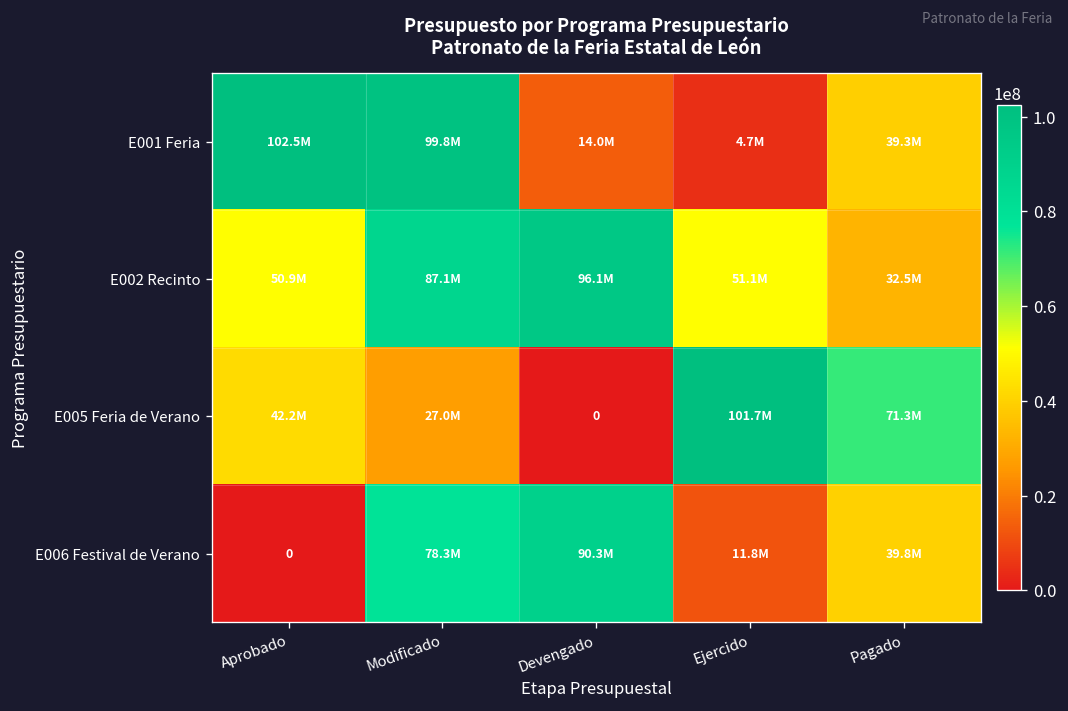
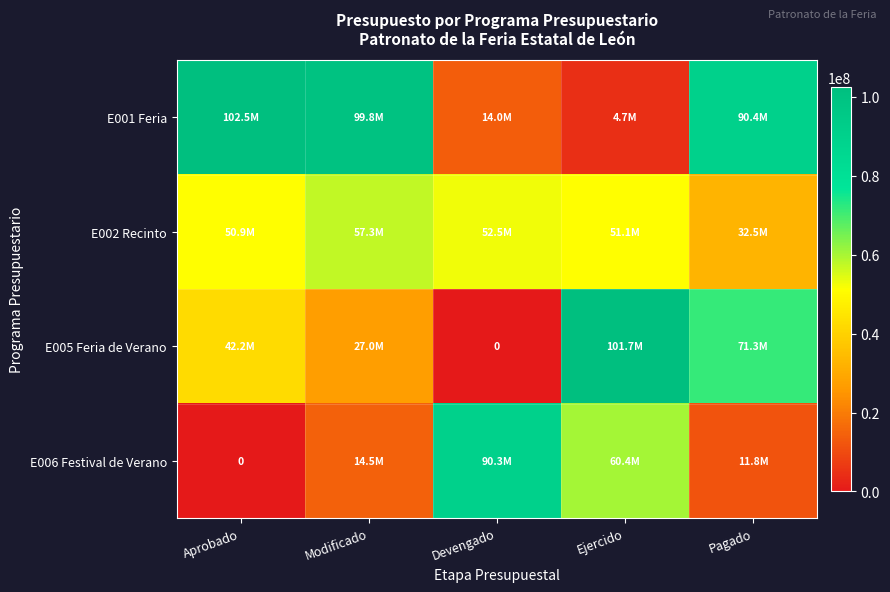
E001 Feria, Pagado: 39.3M -> 90.4M
E002 Recinto, Modificado: 87.1M -> 57.3M
E002 Recinto, Devengado: 96.1M -> 52.5M
E006 Festival de Verano, Modificado: 78.3M -> 14.5M
E006 Festival de Verano, Ejercido: 11.8M -> 60.4M
E006 Festival de Verano, Pagado: 39.8M -> 11.8M
